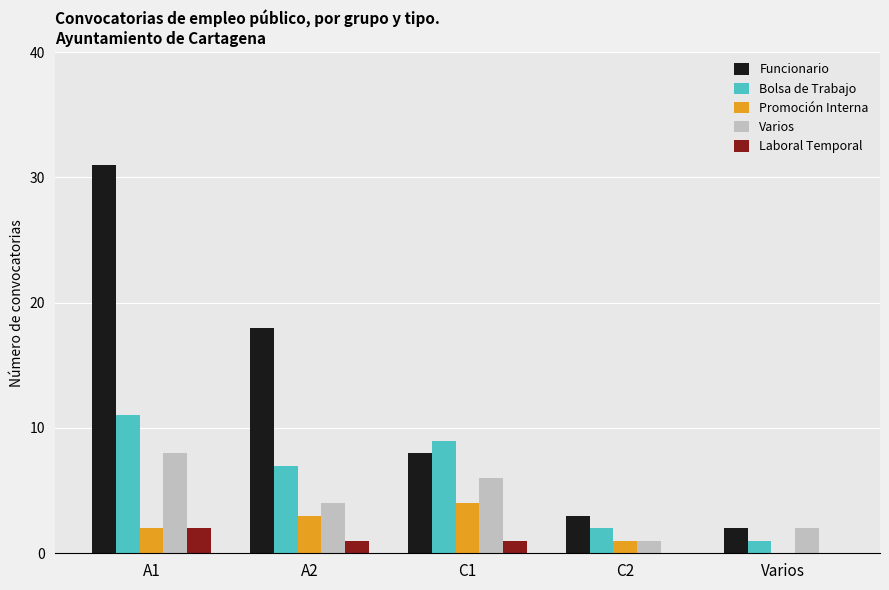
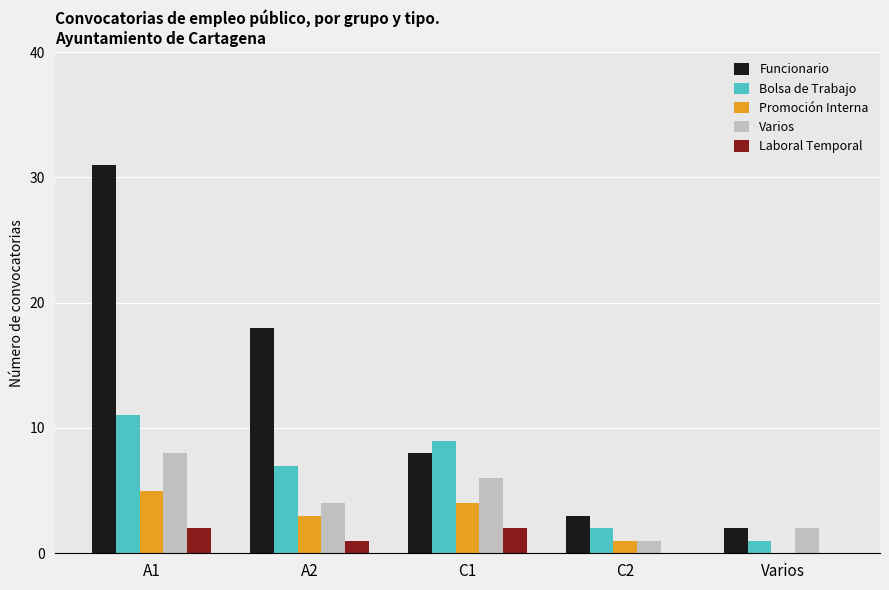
Promoción Interna, A1: 2 -> 5
Laboral Temporal, C1: 1 -> 2
